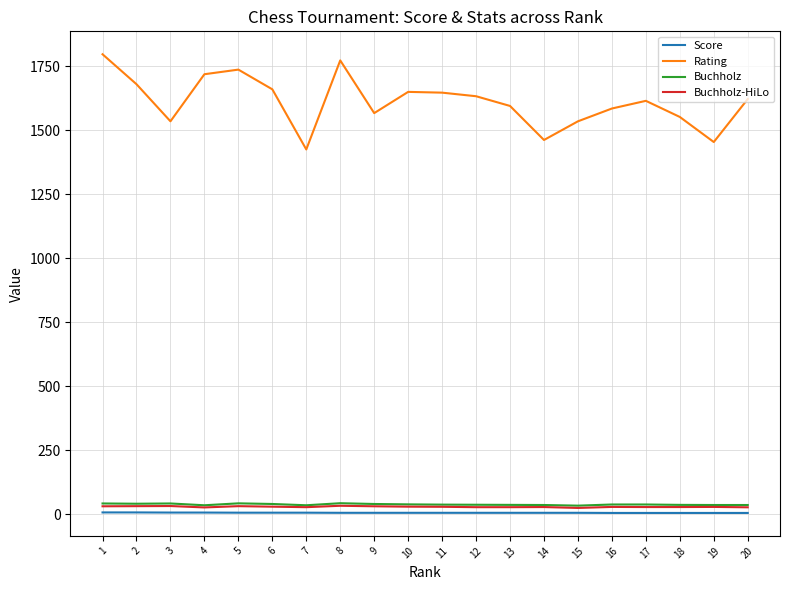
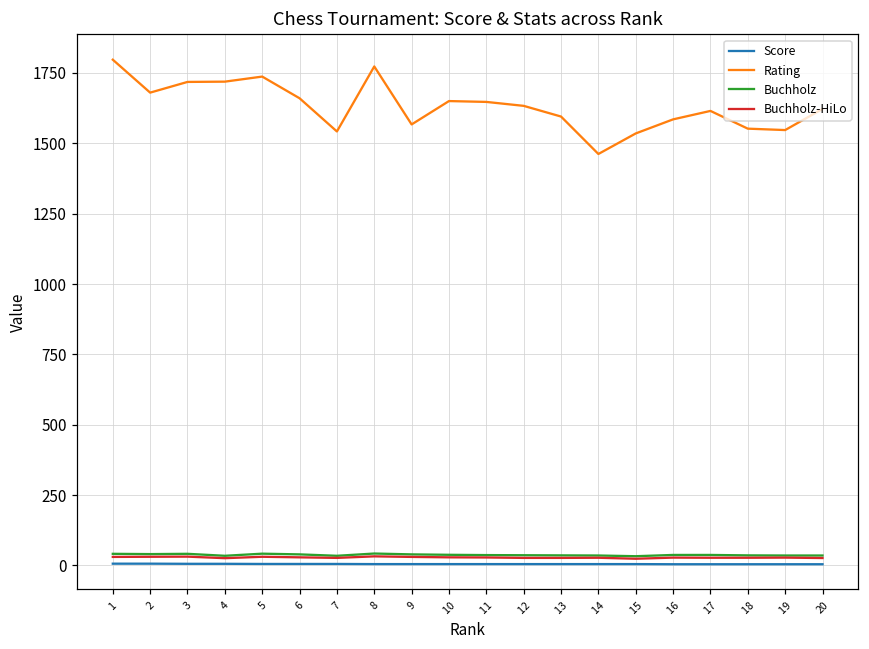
Rating, 3: 1540 -> 1720
Rating, 7: 1430 -> 1540
Rating, 19: 1450 -> 1550
